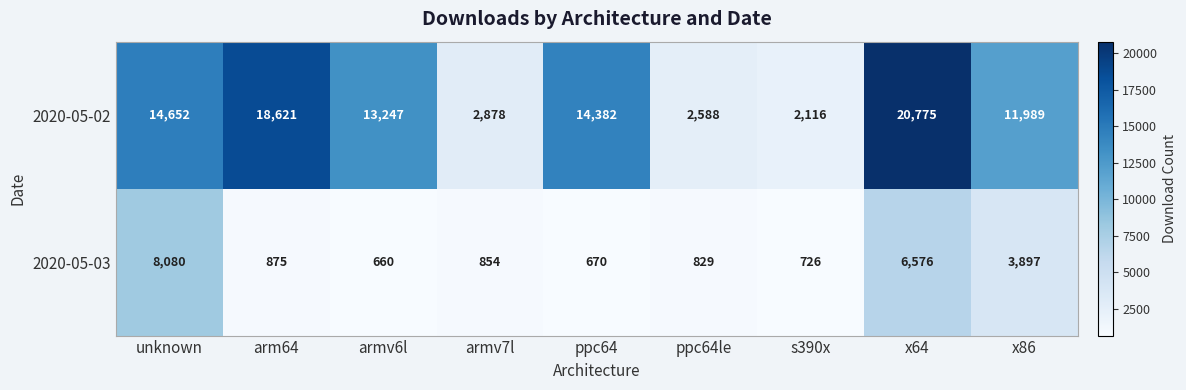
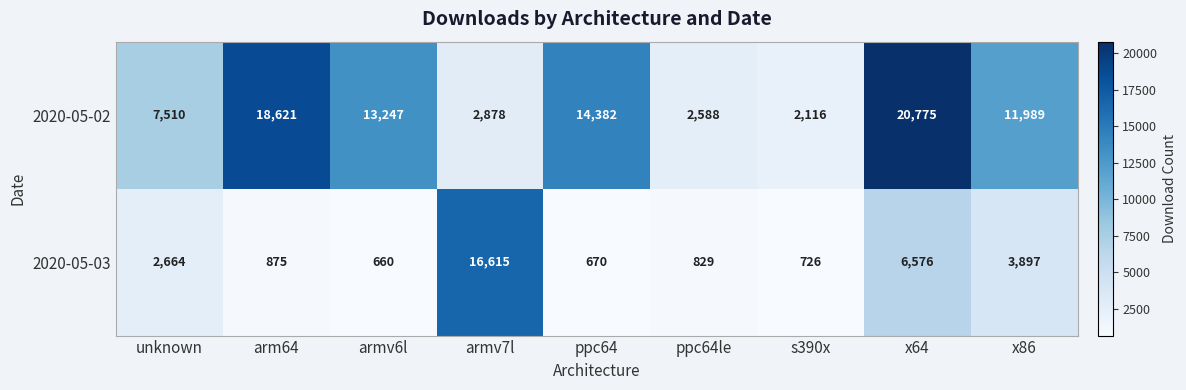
2020-05-02, unknown: 14,652 -> 7,510
2020-05-03, unknown: 8,080 -> 2,664
2020-05-03, armv7l: 854 -> 16,615
